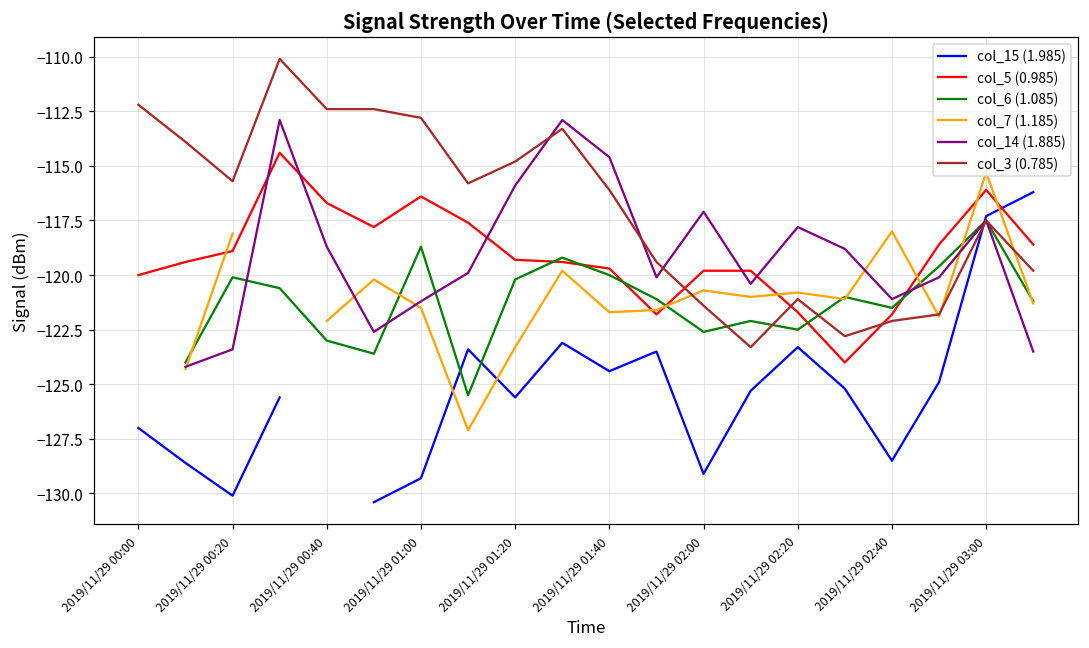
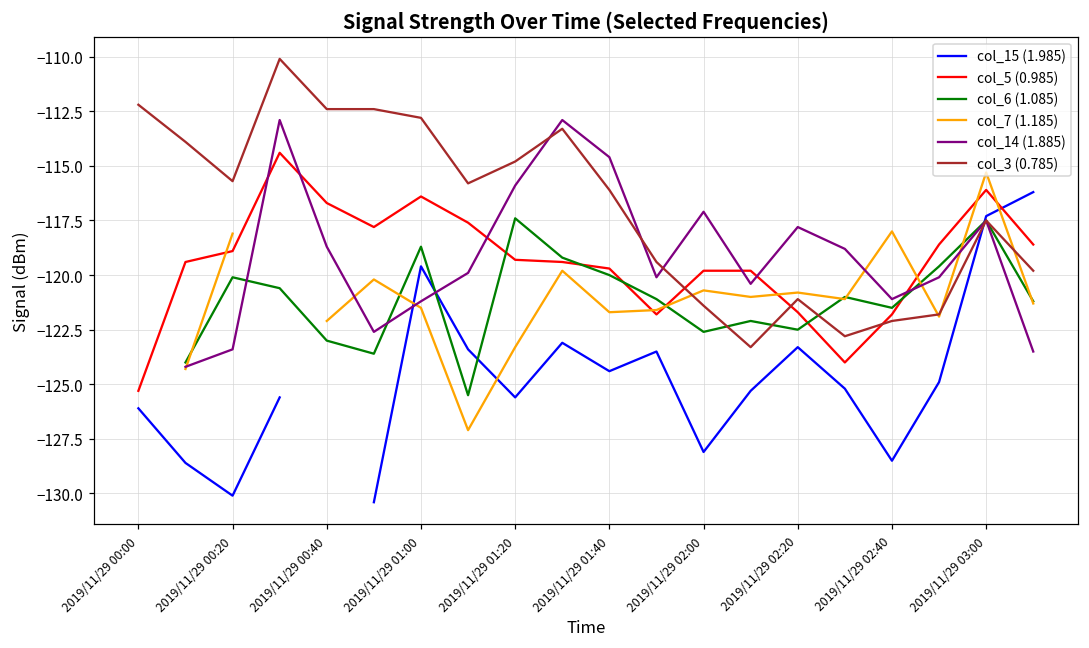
col_15 (1.985), 2019/11/29 00:00: -127.0 -> -126.1
col_5 (0.985), 2019/11/29 00:00: -120.0 -> -125.3
col_15 (1.985), 2019/11/29 01:00: -129.3 -> -119.6
col_6 (1.085), 2019/11/29 01:20: -120.2 -> -117.4
col_15 (1.985), 2019/11/29 02:00: -129.1 -> -128.1
